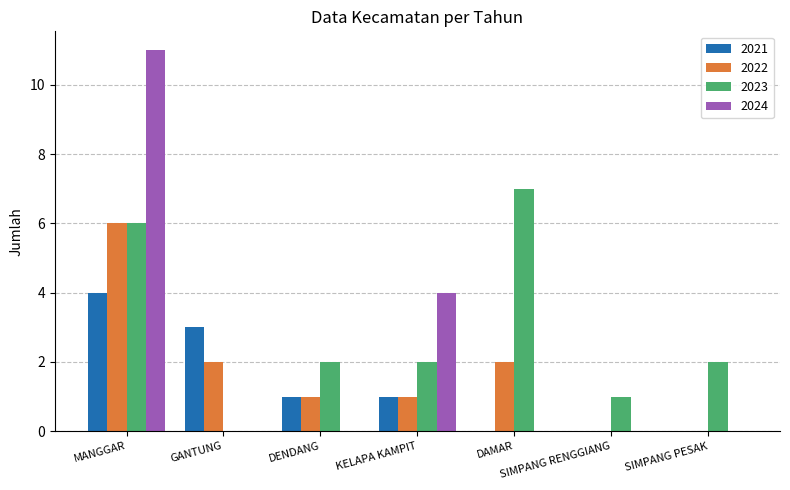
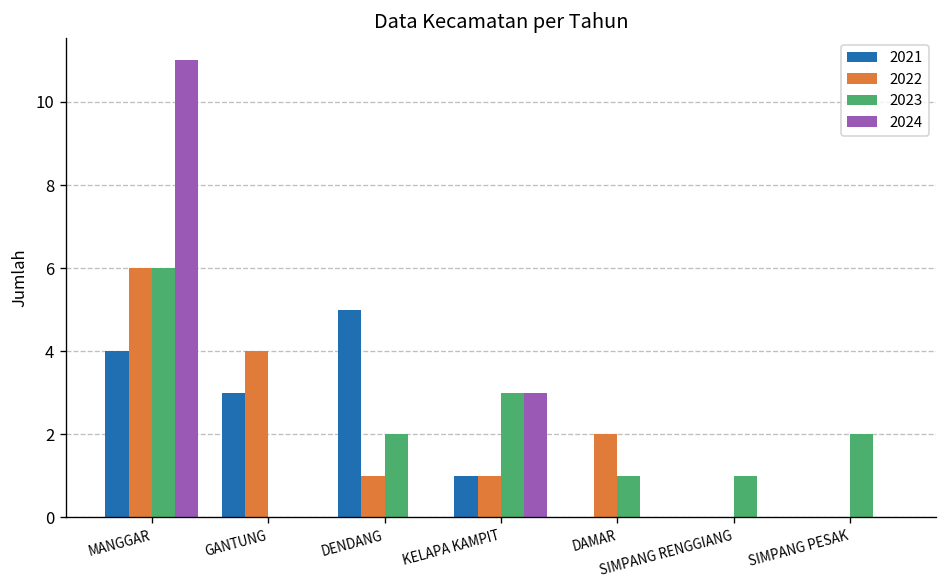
2022, GANTUNG: 2 -> 4
2021, DENDANG: 1 -> 5
2023, KELAPA KAMPIT: 2 -> 3
2024, KELAPA KAMPIT: 4 -> 3
2023, DAMAR: 7 -> 1
